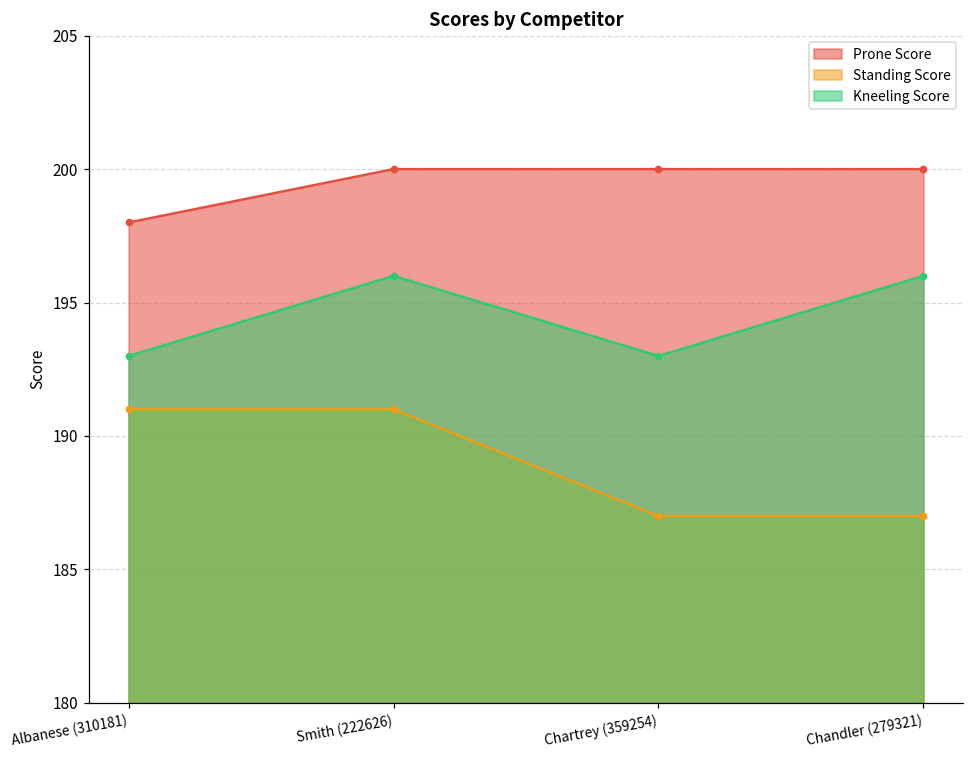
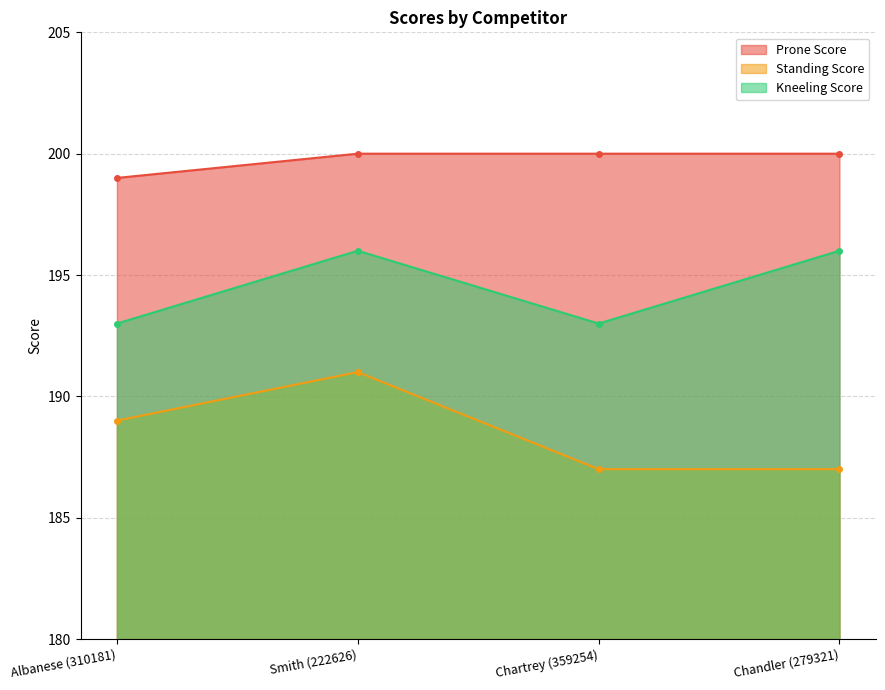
Prone Score, Albanese (310181): 198 -> 199
Standing Score, Albanese (310181): 191 -> 189
